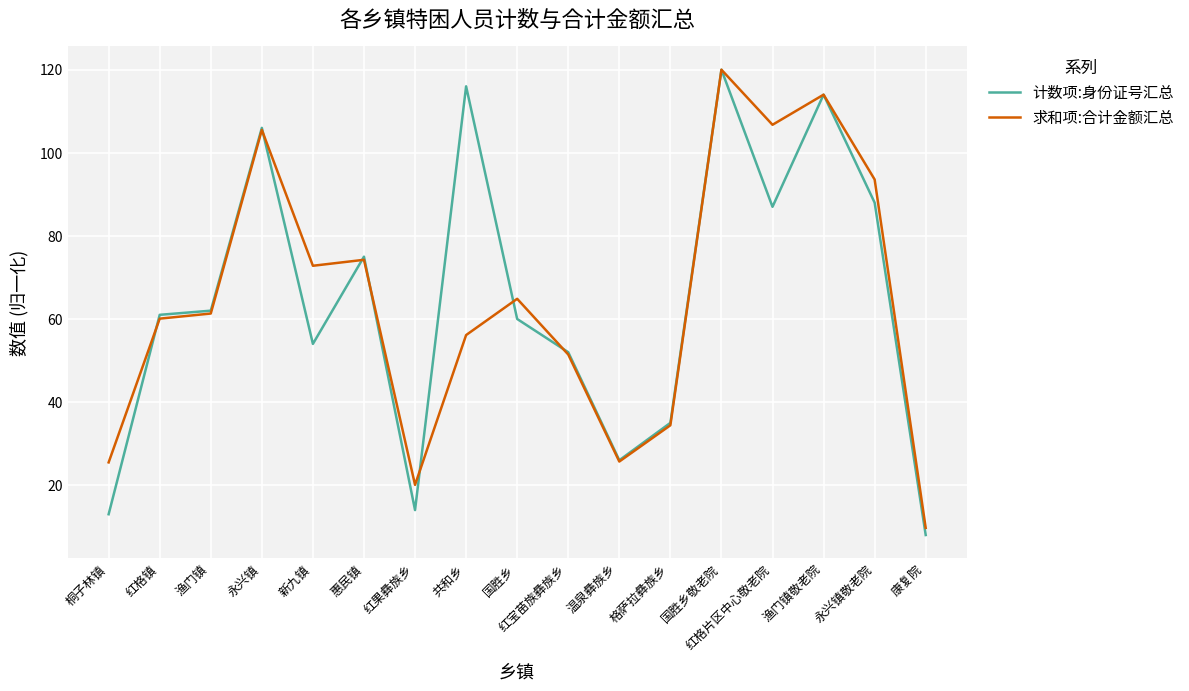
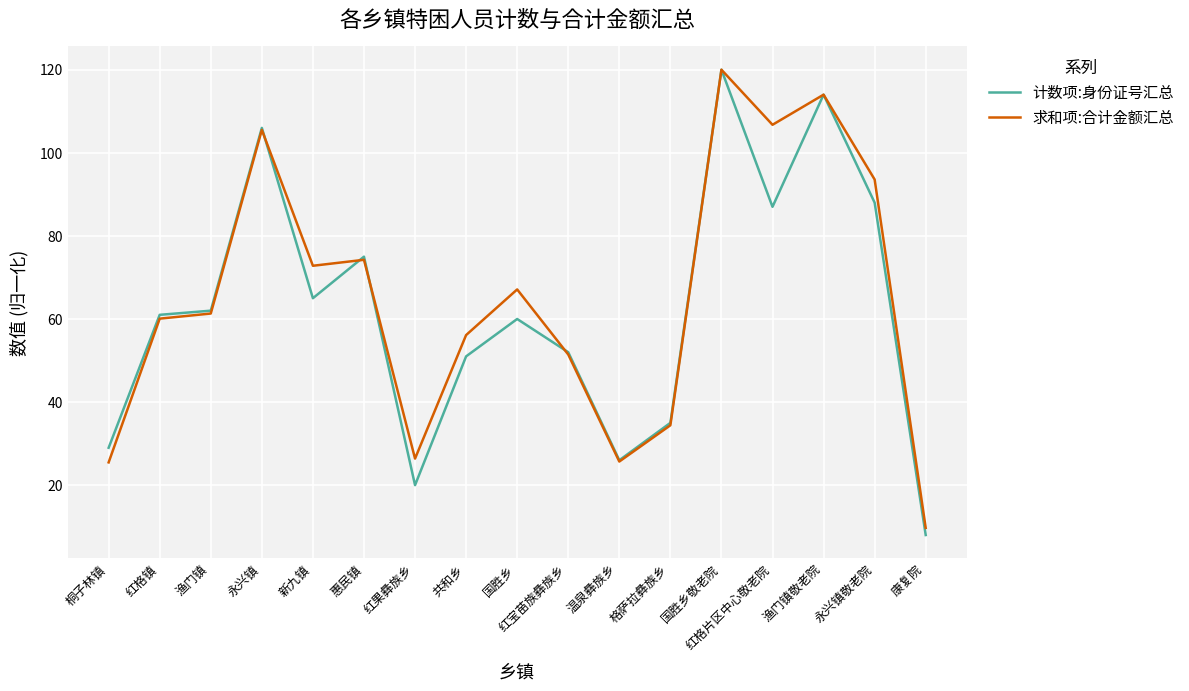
计数项:身份证号汇总, 桐子林镇: 13 -> 29
计数项:身份证号汇总, 新九镇: 54 -> 65
计数项:身份证号汇总, 红果彝族乡: 14 -> 20
求和项:合计金额汇总, 红果彝族乡: 20 -> 26
计数项:身份证号汇总, 共和乡: 116 -> 51
求和项:合计金额汇总, 国胜乡: 65 -> 67
